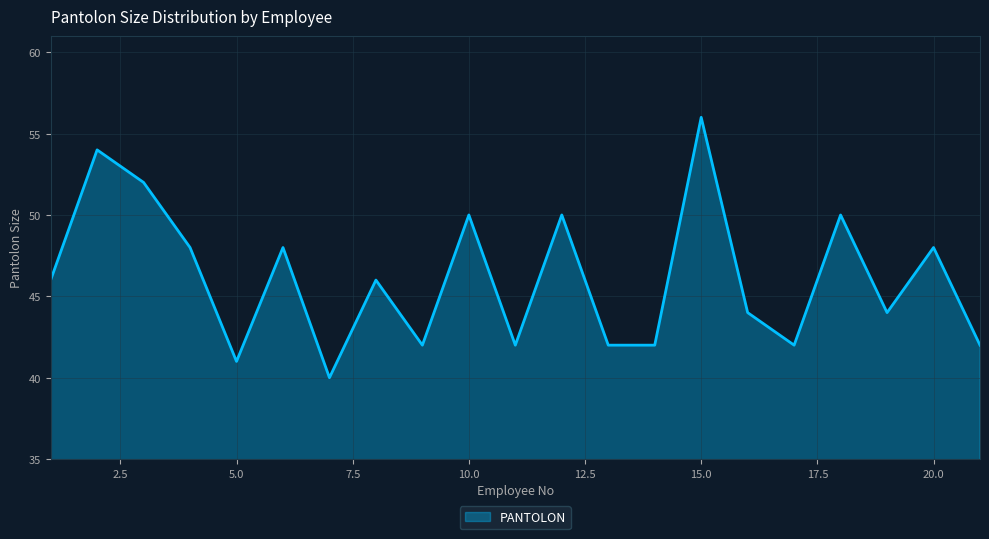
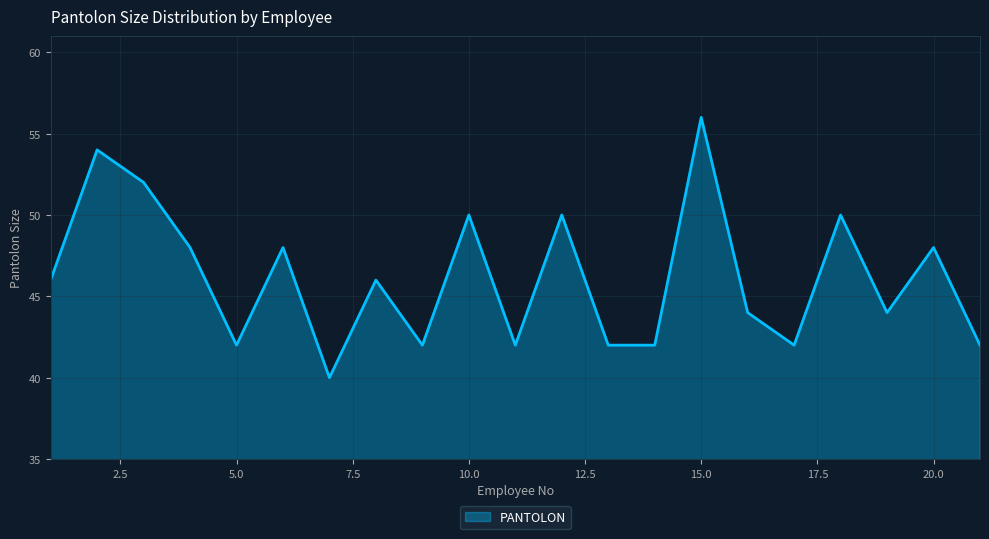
5.0: 41 -> 42
